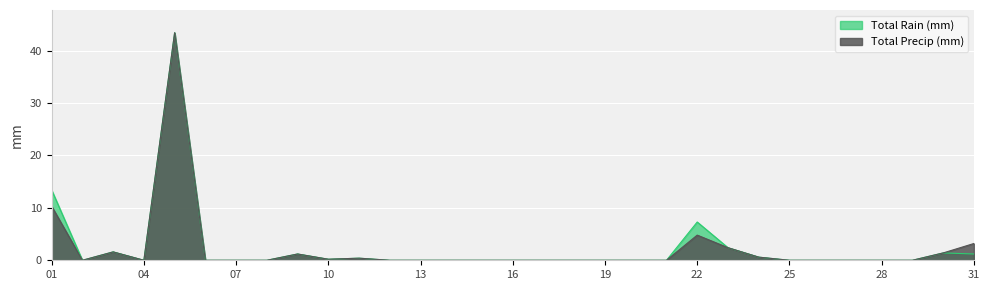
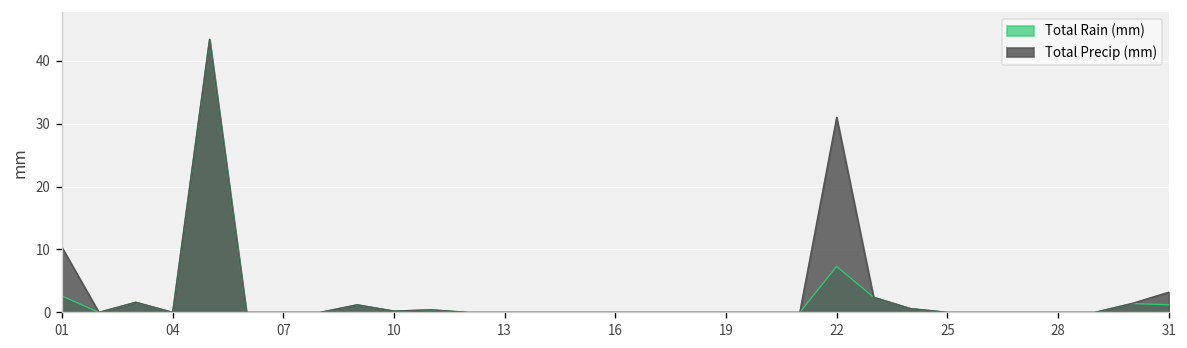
Total Rain (mm), 01: 13 -> 3
Total Precip (mm), 22: 5 -> 31
